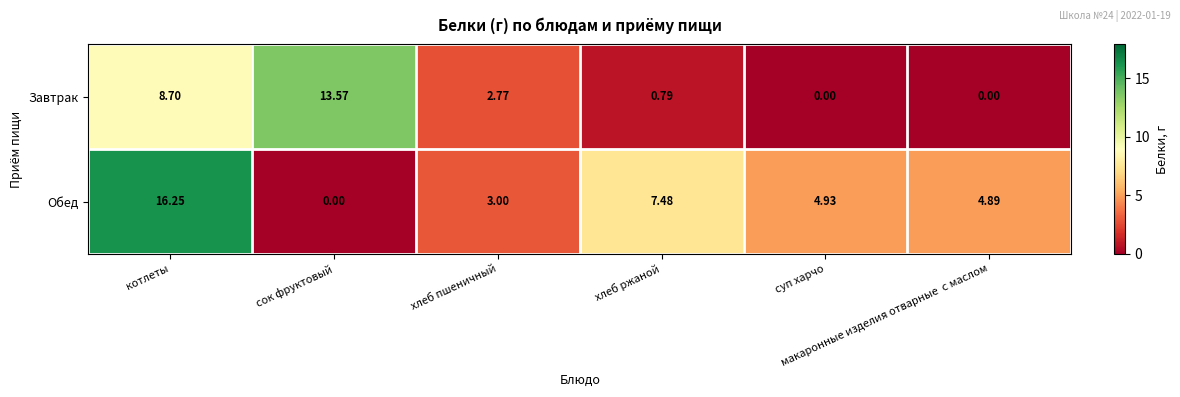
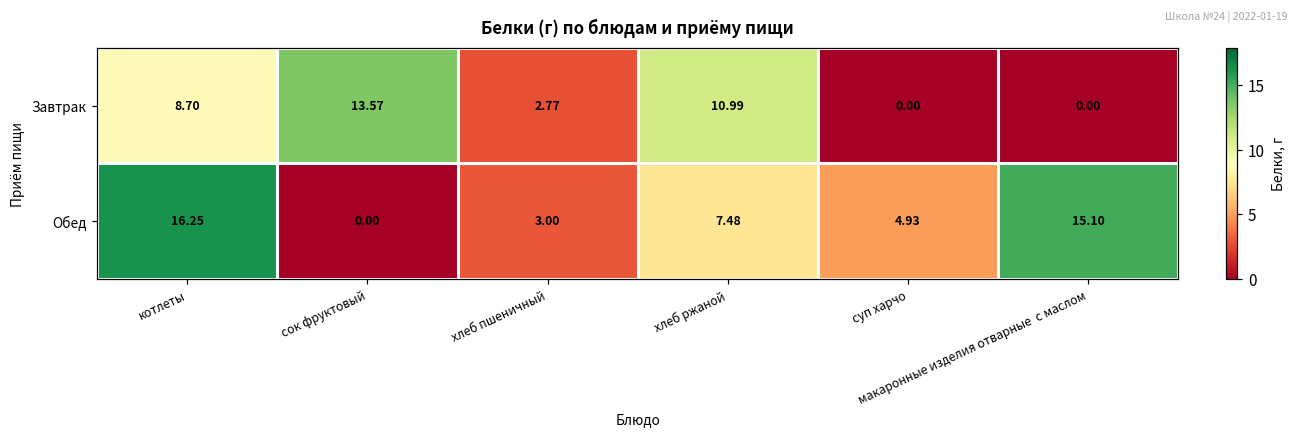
Завтрак, хлеб ржаной: 0.79 -> 10.99
Обед, макаронные изделия отварные с маслом: 4.89 -> 15.10
